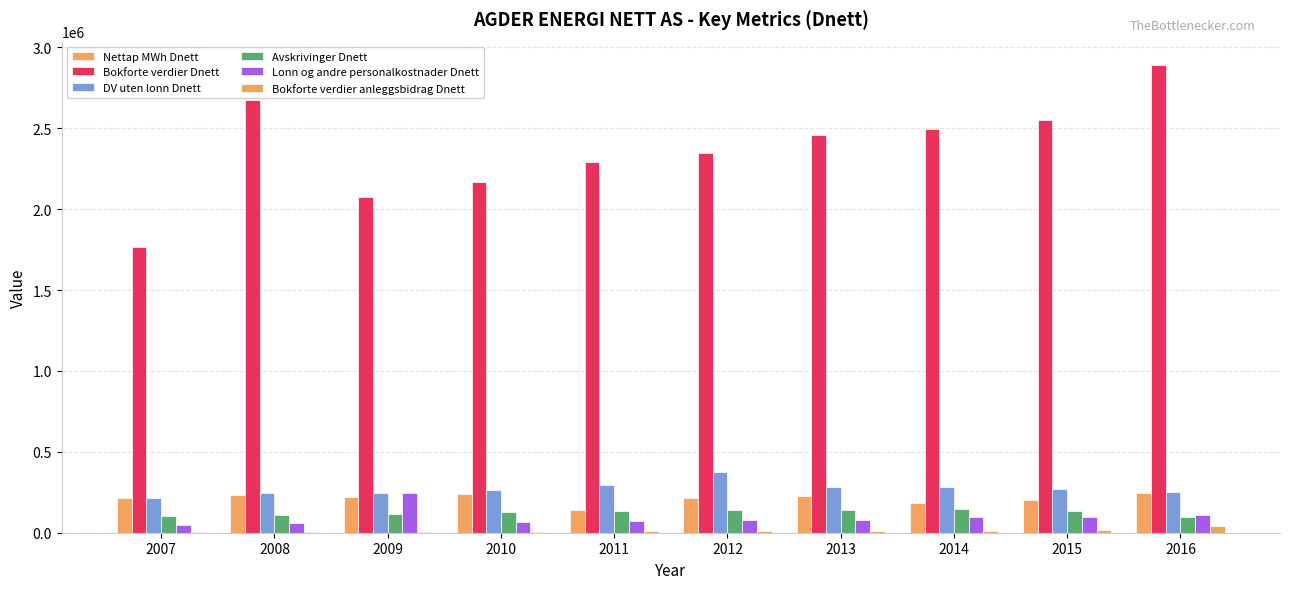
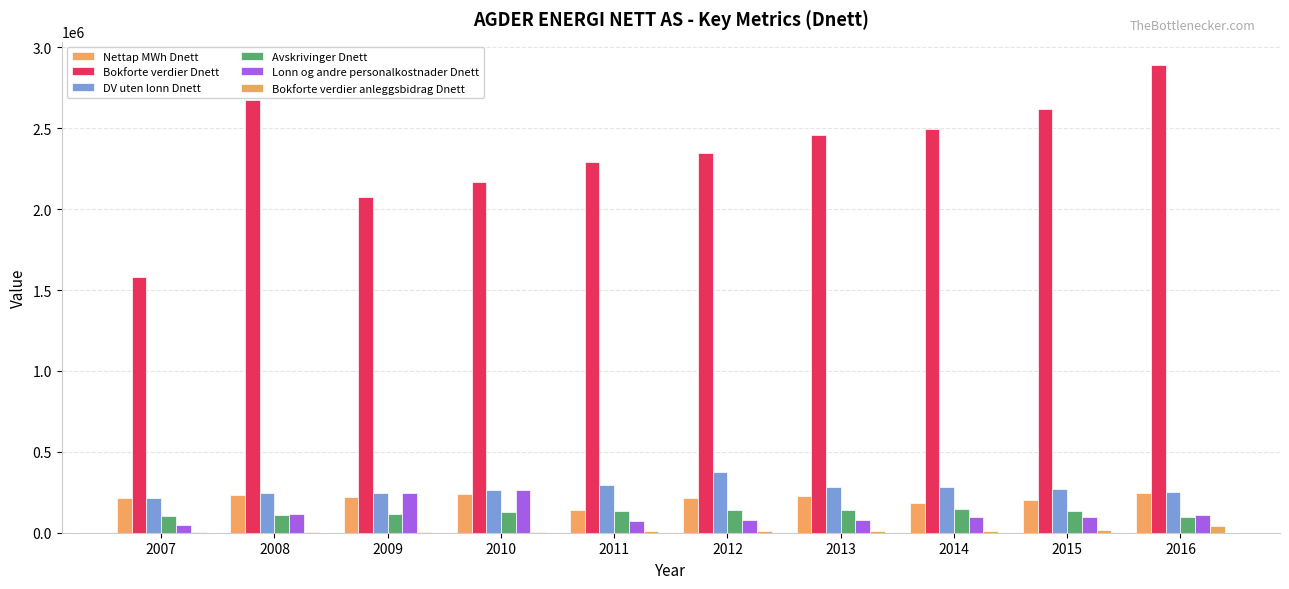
Bokforte verdier Dnett, 2007: 1770000 -> 1580000
Lonn og andre personalkostnader Dnett, 2008: 60000 -> 120000
Lonn og andre personalkostnader Dnett, 2010: 70000 -> 270000
Bokforte verdier Dnett, 2015: 2550000 -> 2620000
